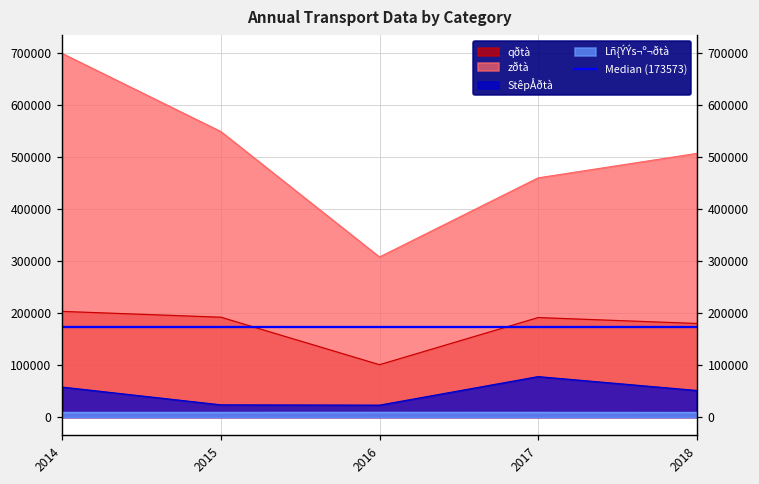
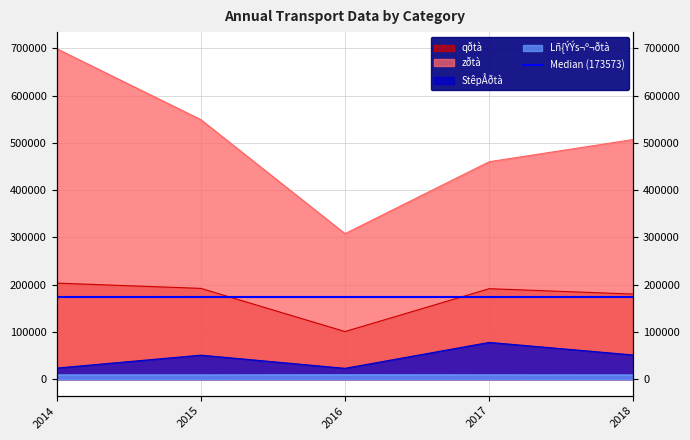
StêpÅðtà, 2014: 60000 -> 20000
StêpÅðtà, 2015: 20000 -> 50000
